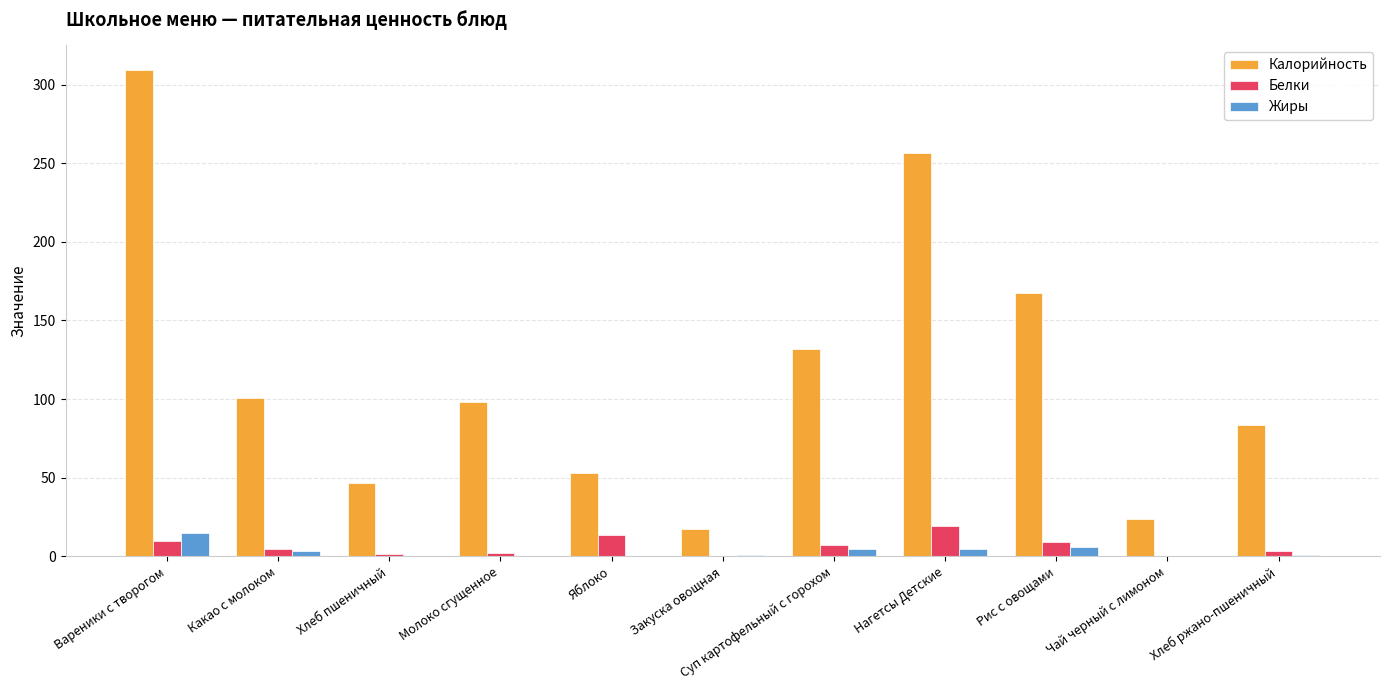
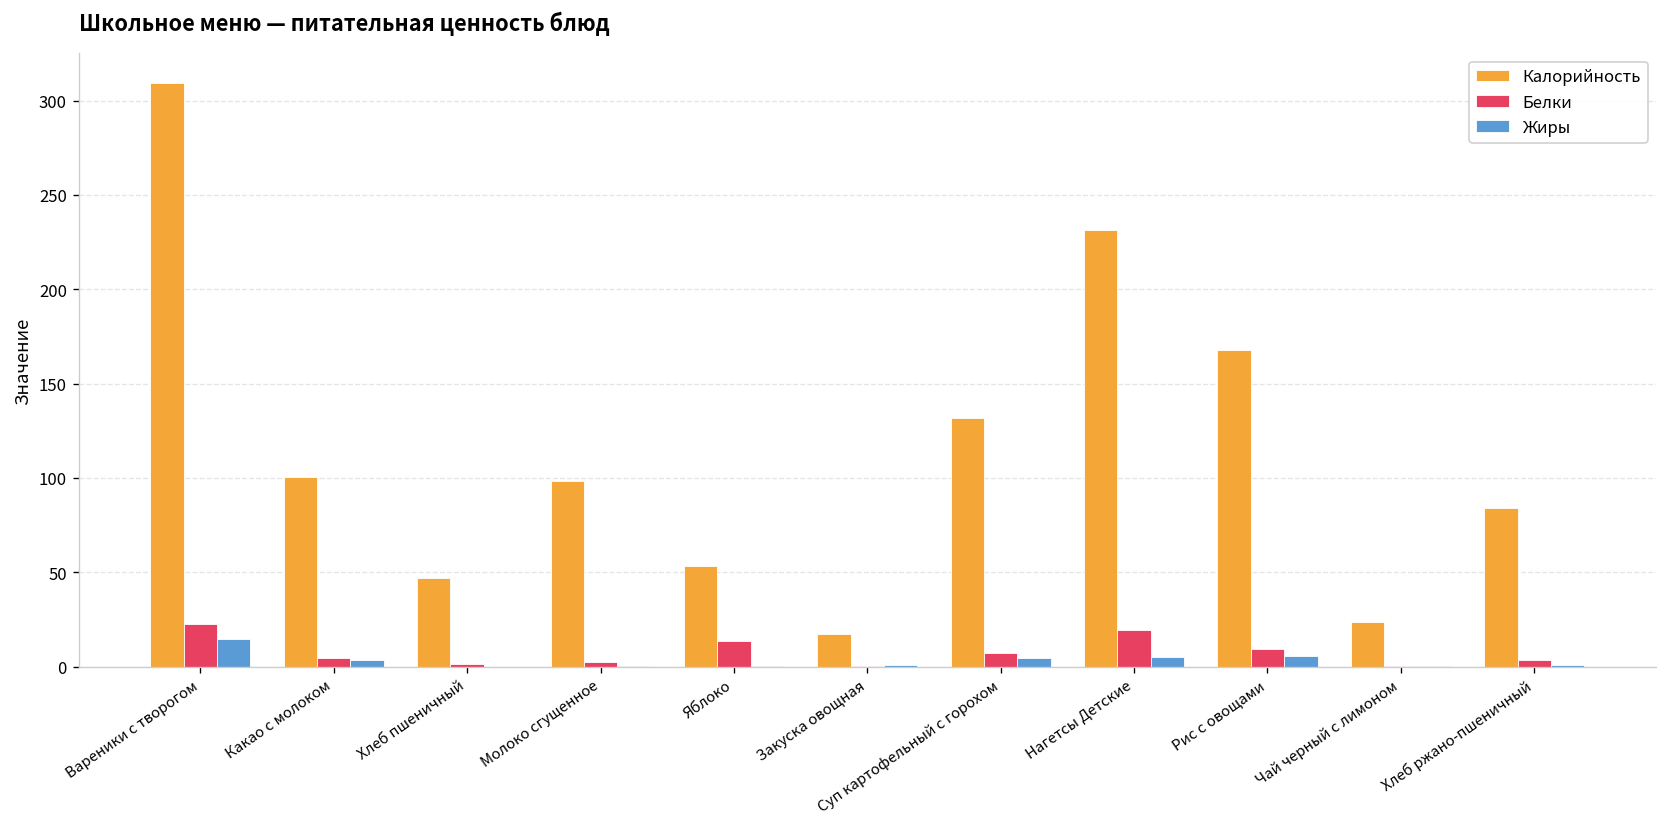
Белки, Вареники с творогом: 10 -> 23
Калорийность, Нагетсы Детские: 257 -> 231
